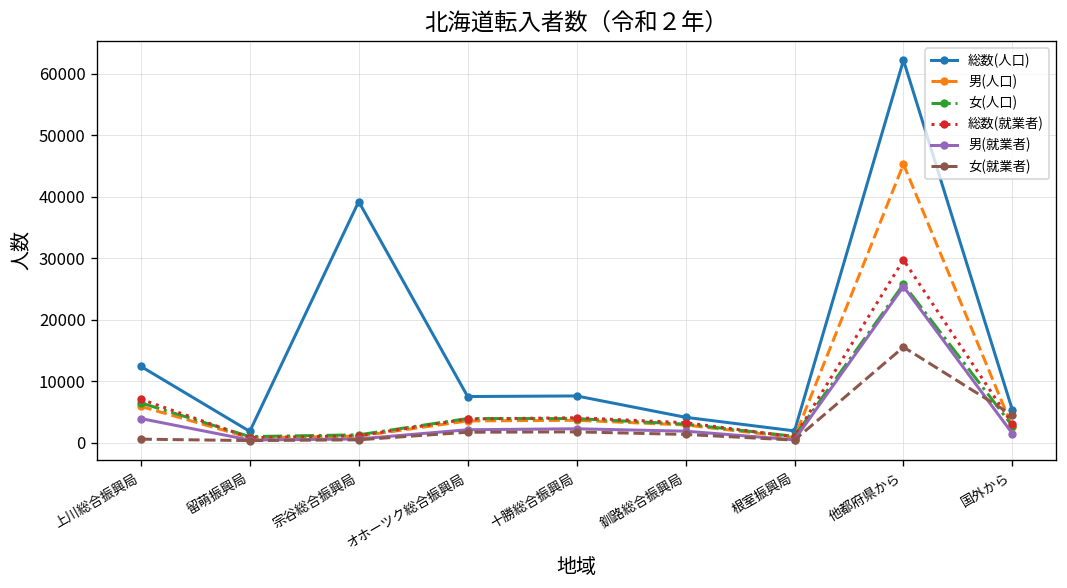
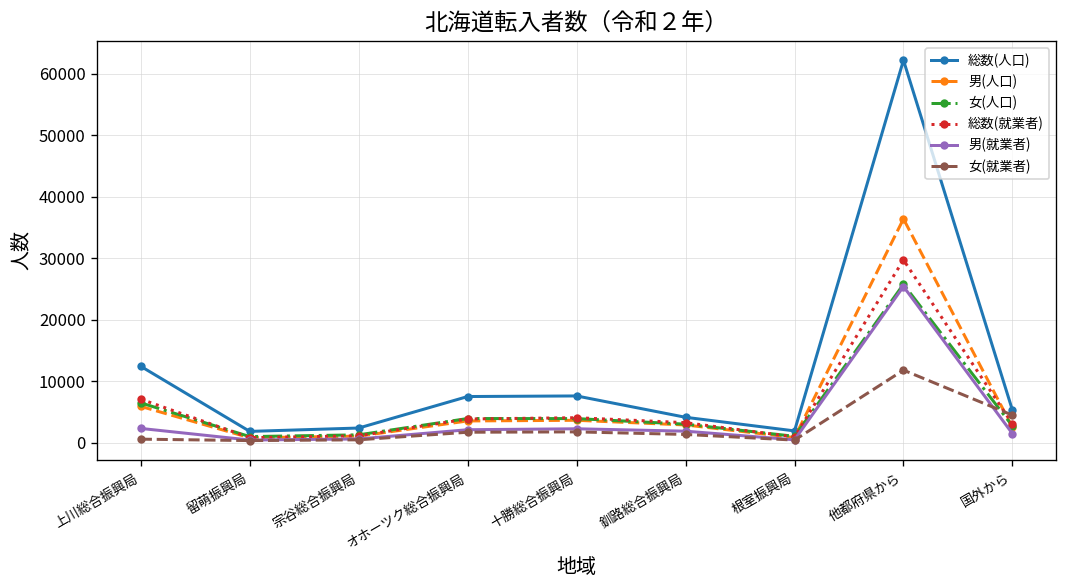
男(就業者), 上川総合振興局: 4000 -> 2000
総数(人口), 宗谷総合振興局: 39000 -> 2000
男(人口), 他都府県から: 45000 -> 36000
女(就業者), 他都府県から: 16000 -> 12000
